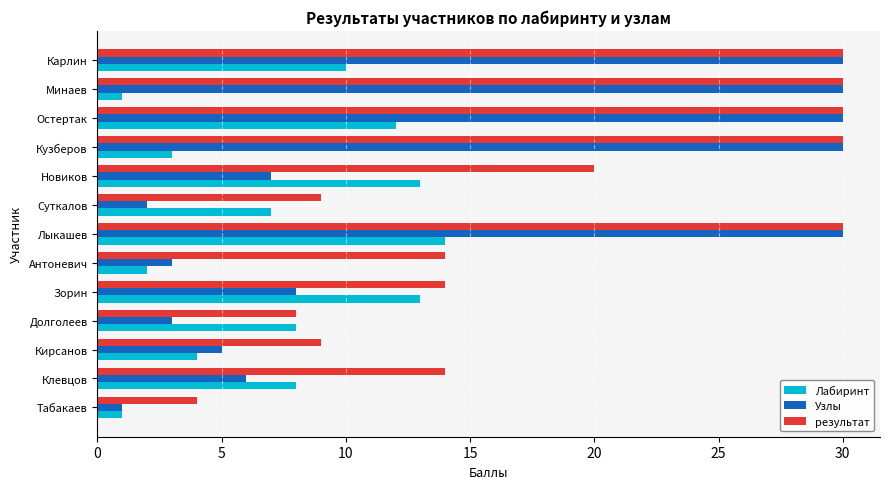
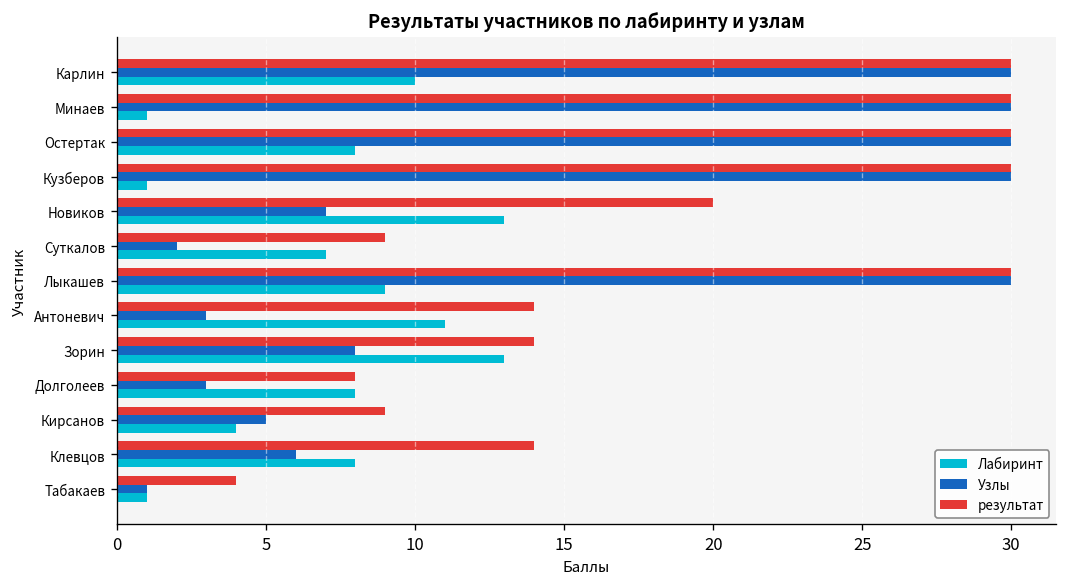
Лабиринт, Остертак: 12 -> 8
Лабиринт, Кузберов: 3 -> 1
Лабиринт, Лыкашев: 14 -> 9
Лабиринт, Антоневич: 2 -> 11
